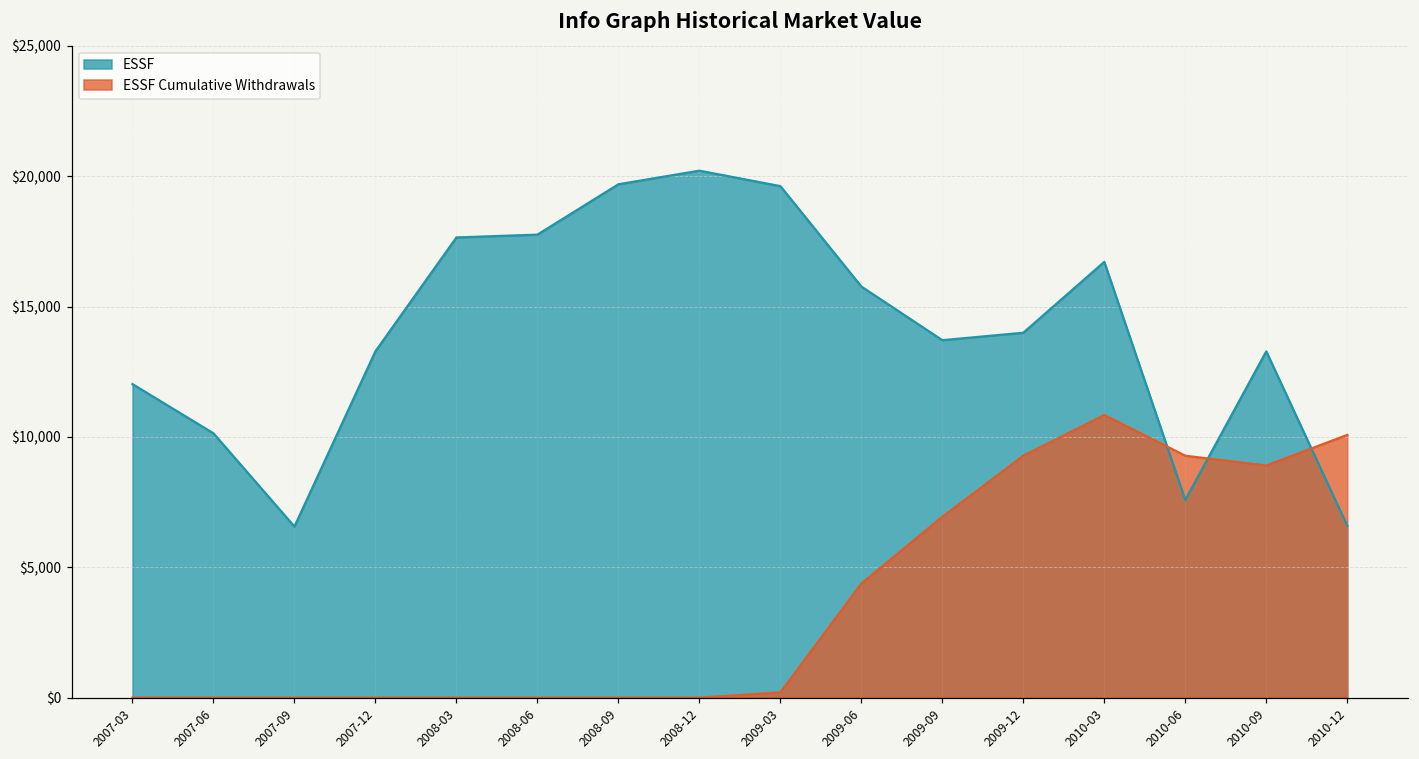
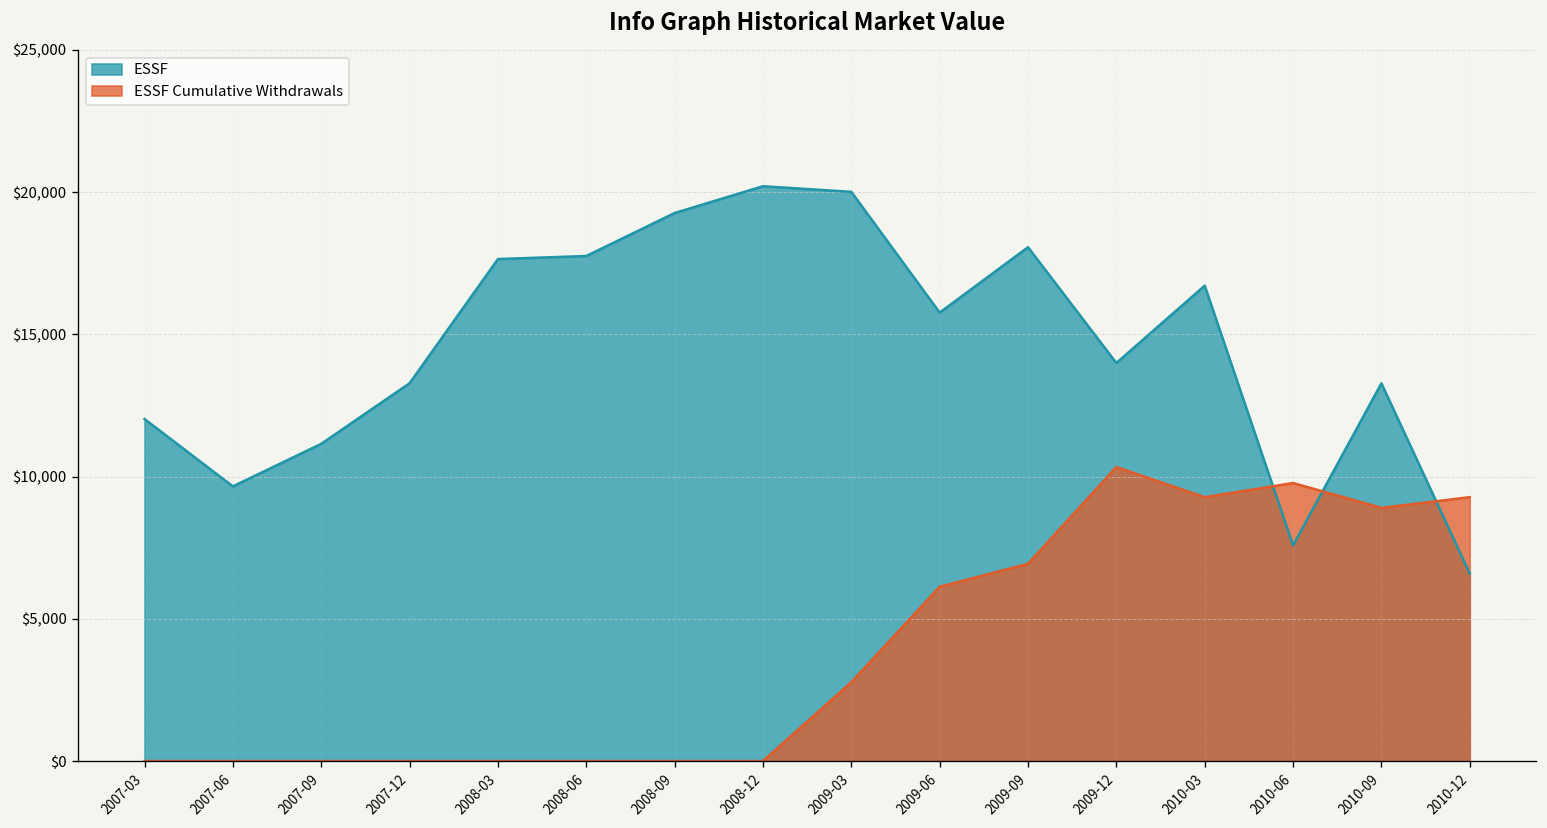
ESSF, 2007-06: $10,100 -> $9,700
ESSF, 2007-09: $6,600 -> $11,200
ESSF, 2008-09: $19,700 -> $19,300
ESSF, 2009-03: $19,600 -> $20,000
ESSF Cumulative Withdrawals, 2009-03: $200 -> $2,800
ESSF Cumulative Withdrawals, 2009-06: $4,400 -> $6,100
ESSF, 2009-09: $13,700 -> $18,100
ESSF Cumulative Withdrawals, 2009-12: $9,300 -> $10,300
ESSF Cumulative Withdrawals, 2010-03: $10,800 -> $9,300
ESSF Cumulative Withdrawals, 2010-06: $9,300 -> $9,800
ESSF Cumulative Withdrawals, 2010-12: $10,100 -> $9,300
